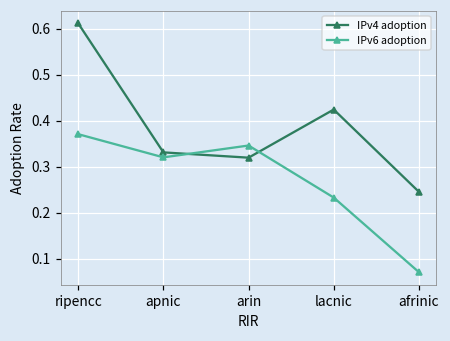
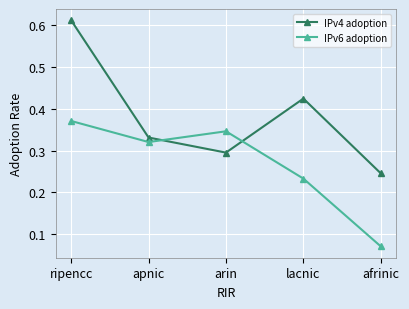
IPv4 adoption, arin: 0.32 -> 0.30
